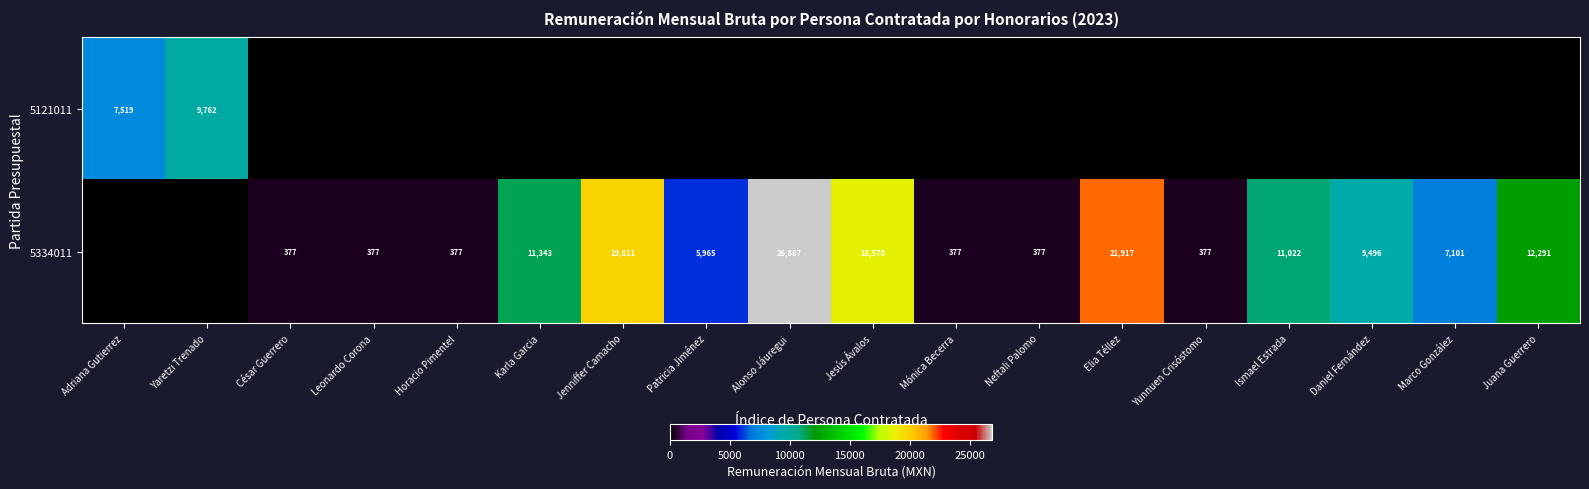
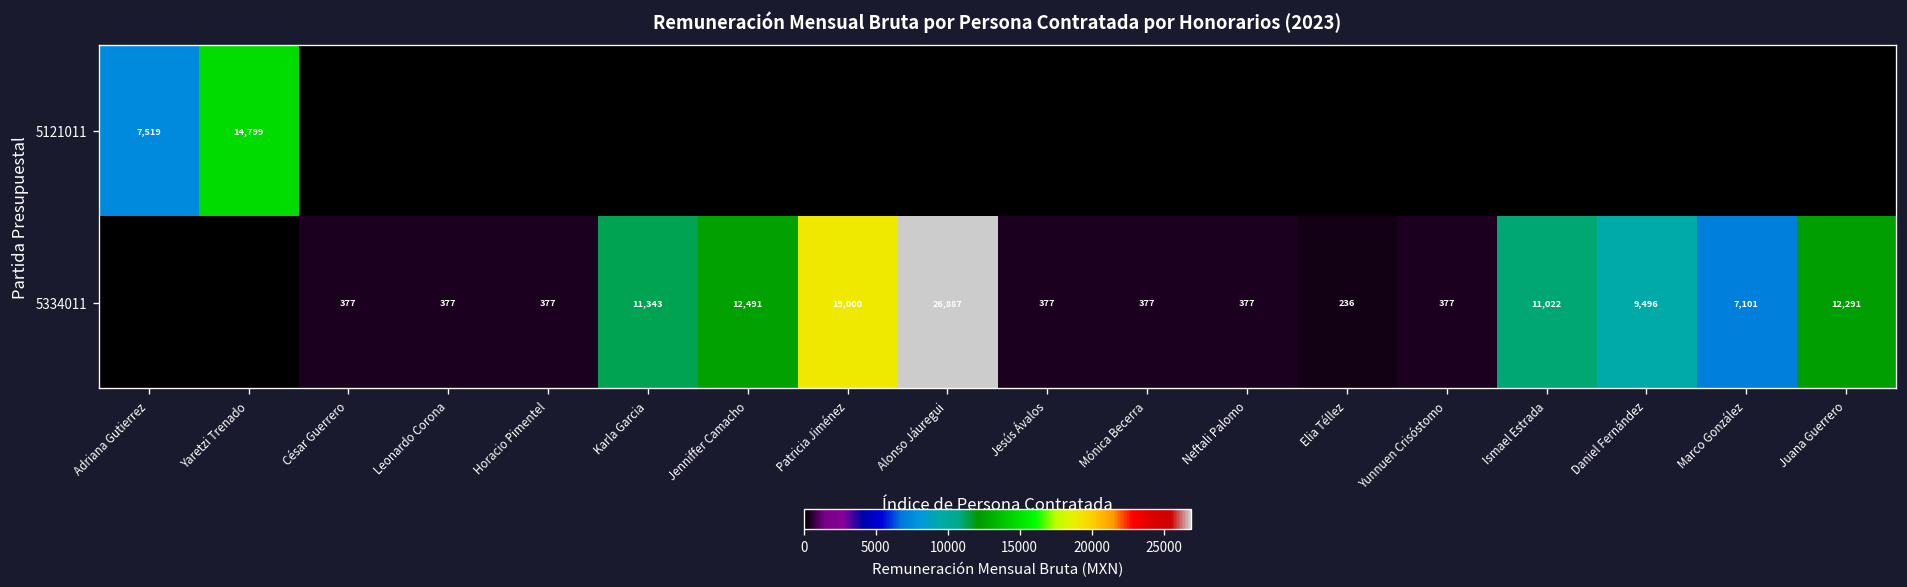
5121011, Yaretzi Trenado: 9,762 -> 14,799
5334011, Jenniffer Camacho: 19,811 -> 12,491
5334011, Patricia Jiménez: 5,965 -> 19,000
5334011, Jesús Ávalos: 18,570 -> 377
5334011, Elia Téllez: 21,917 -> 236
